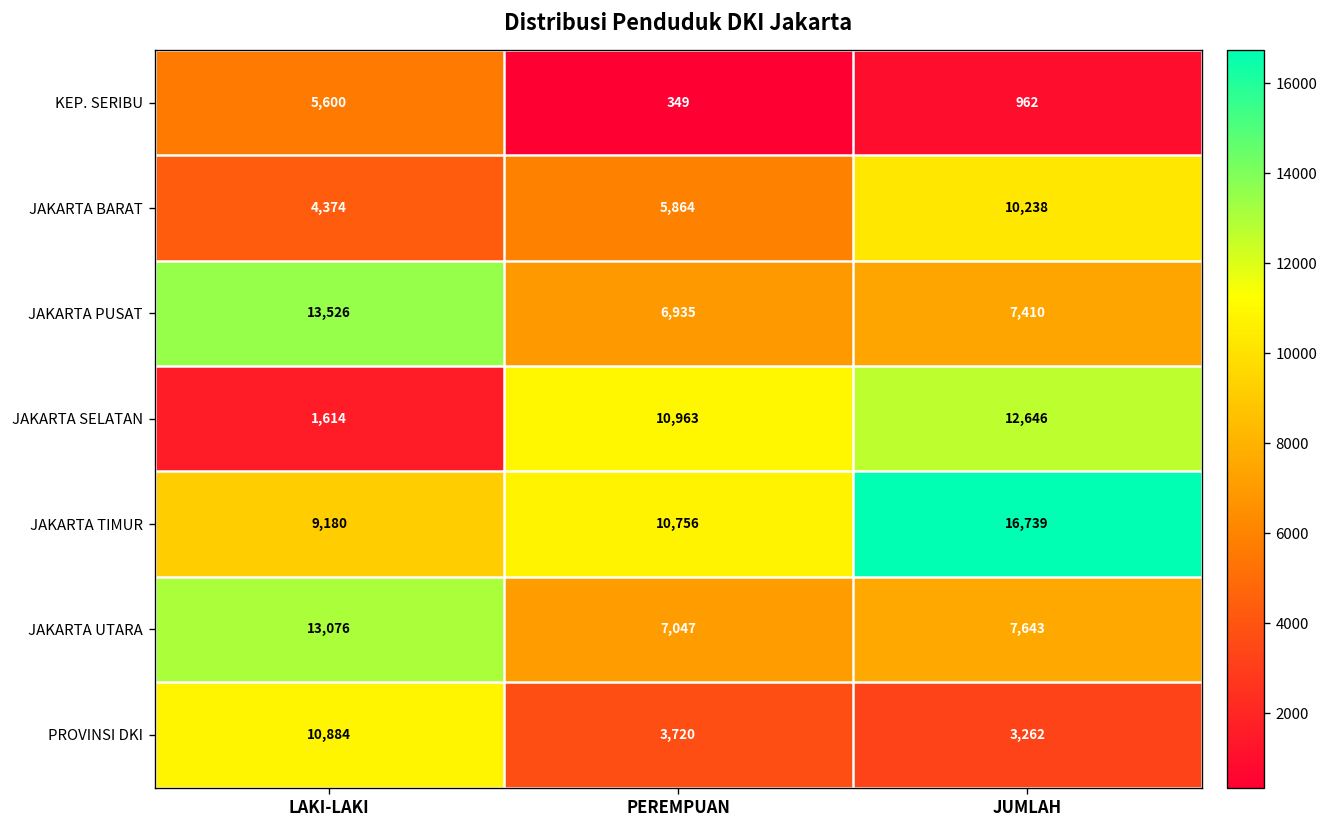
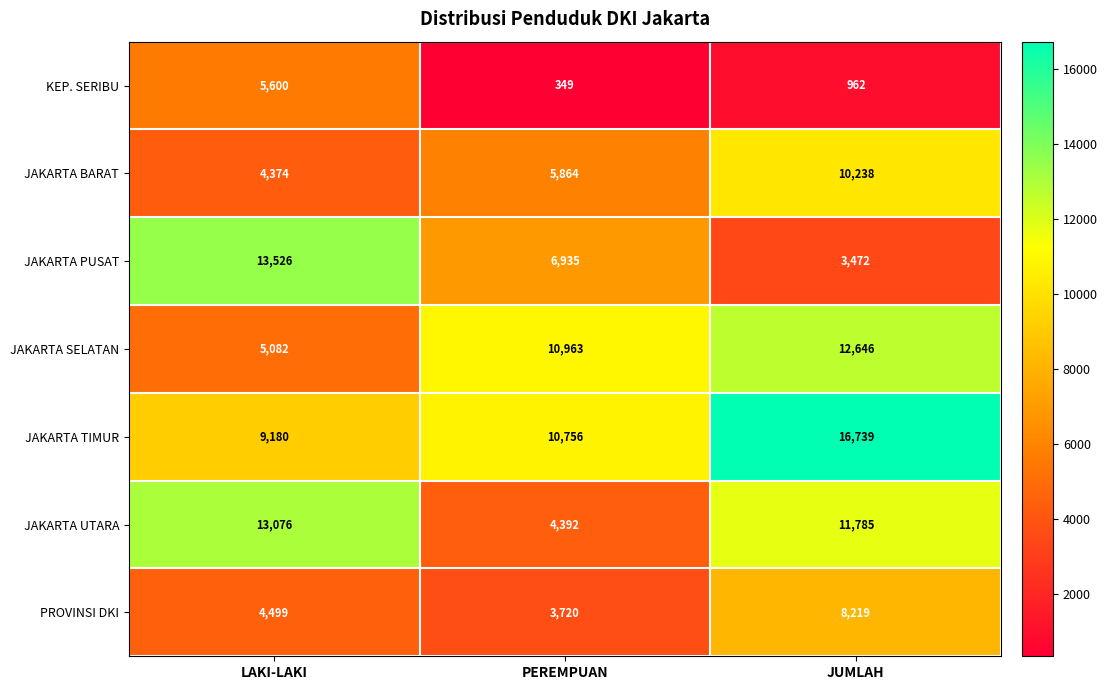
JAKARTA PUSAT, JUMLAH: 7,410 -> 3,472
JAKARTA SELATAN, LAKI-LAKI: 1,614 -> 5,082
JAKARTA UTARA, PEREMPUAN: 7,047 -> 4,392
JAKARTA UTARA, JUMLAH: 7,643 -> 11,785
PROVINSI DKI, LAKI-LAKI: 10,884 -> 4,499
PROVINSI DKI, JUMLAH: 3,262 -> 8,219
